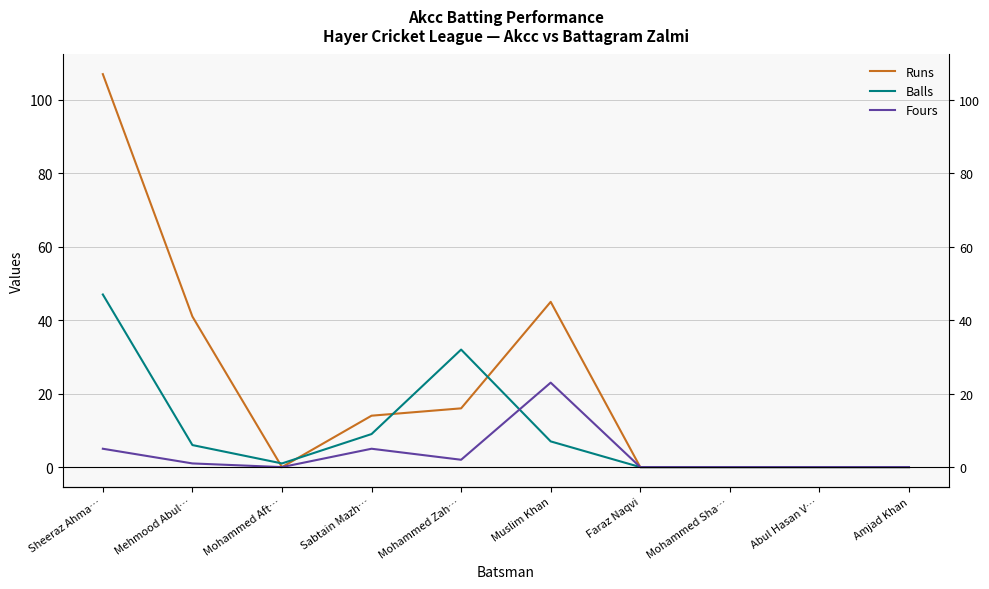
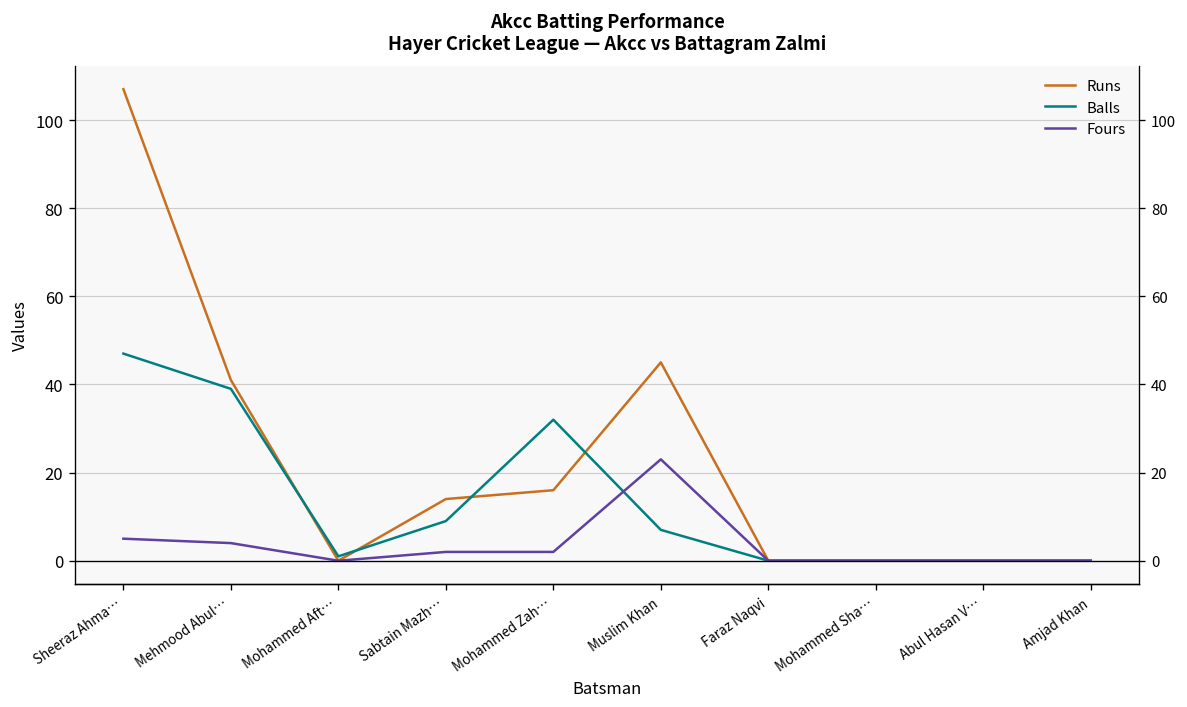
Balls, Mehmood Abul…: 6 -> 39
Fours, Mehmood Abul…: 1 -> 4
Fours, Sabtain Mazh…: 5 -> 2
